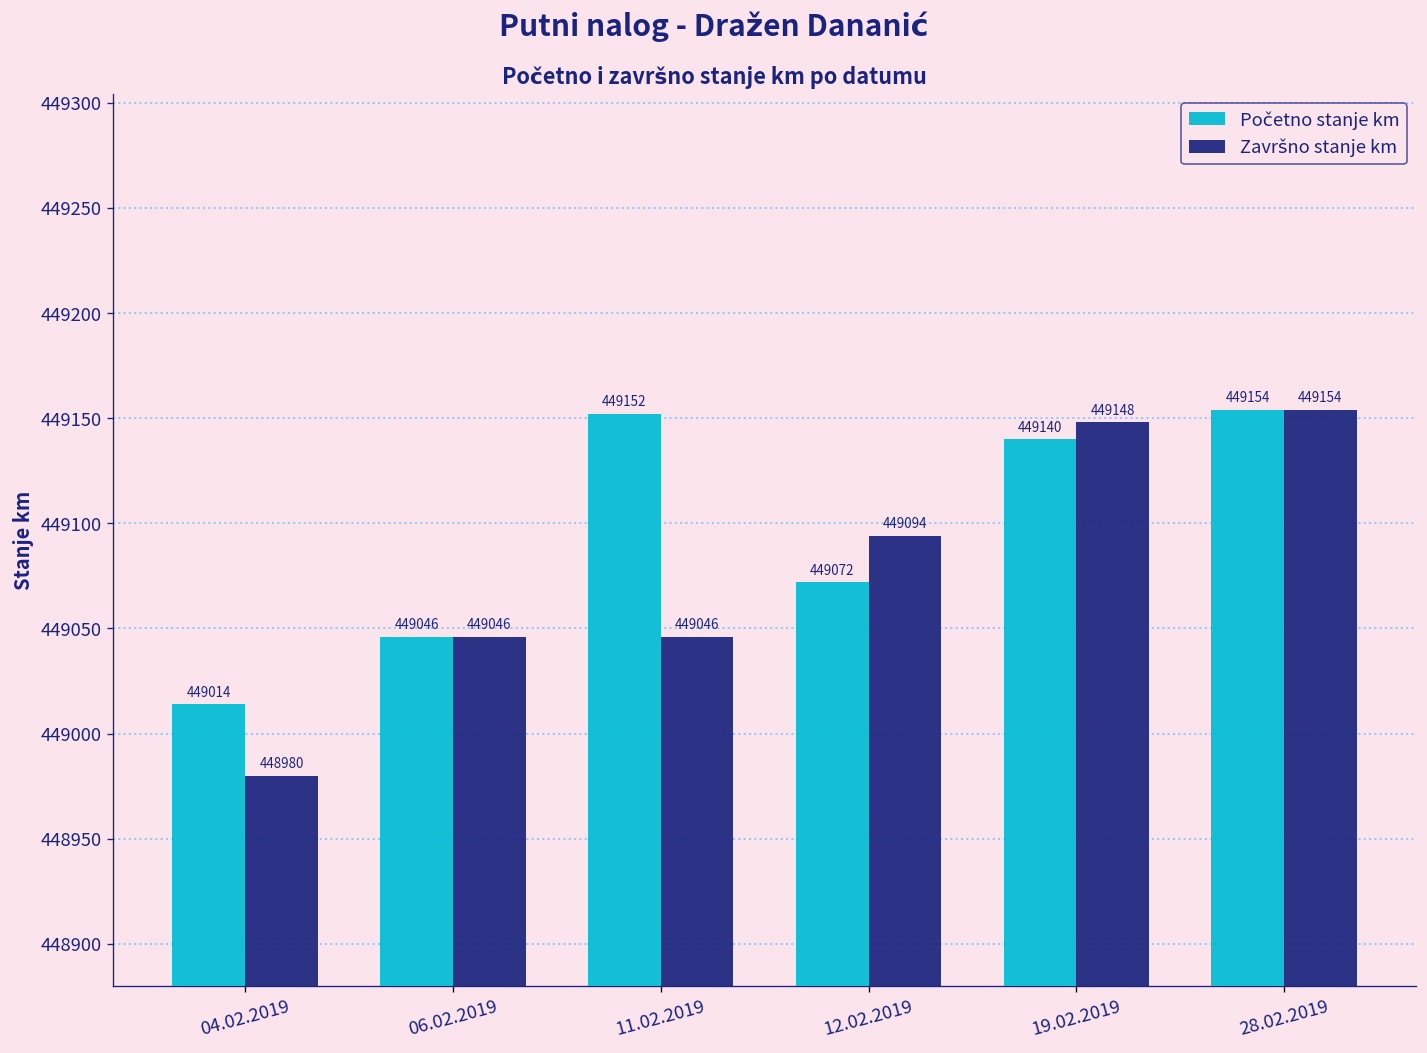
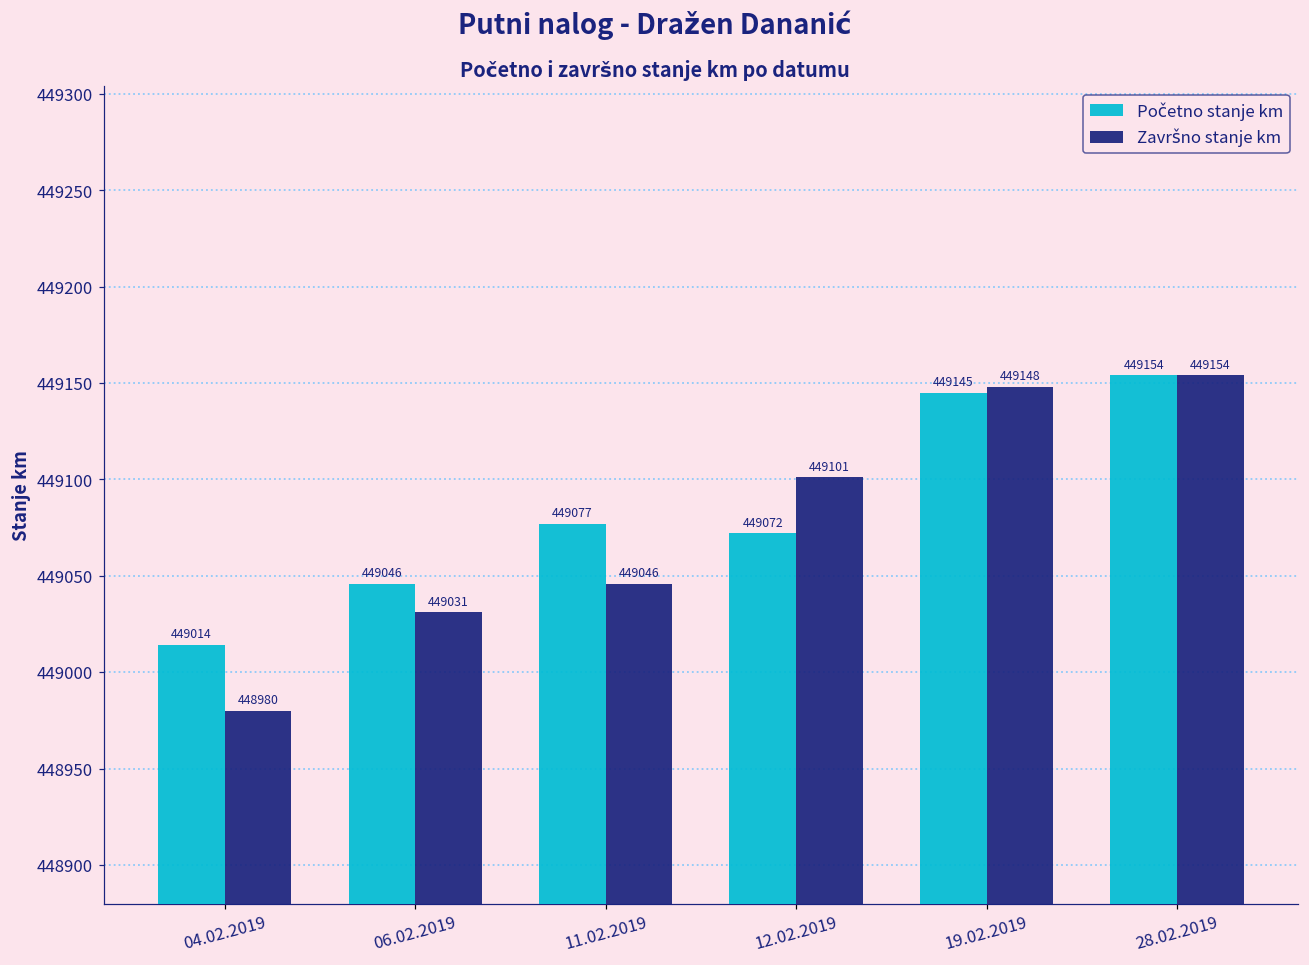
Završno stanje km, 06.02.2019: 449046 -> 449031
Početno stanje km, 11.02.2019: 449152 -> 449077
Završno stanje km, 12.02.2019: 449094 -> 449101
Početno stanje km, 19.02.2019: 449140 -> 449145
